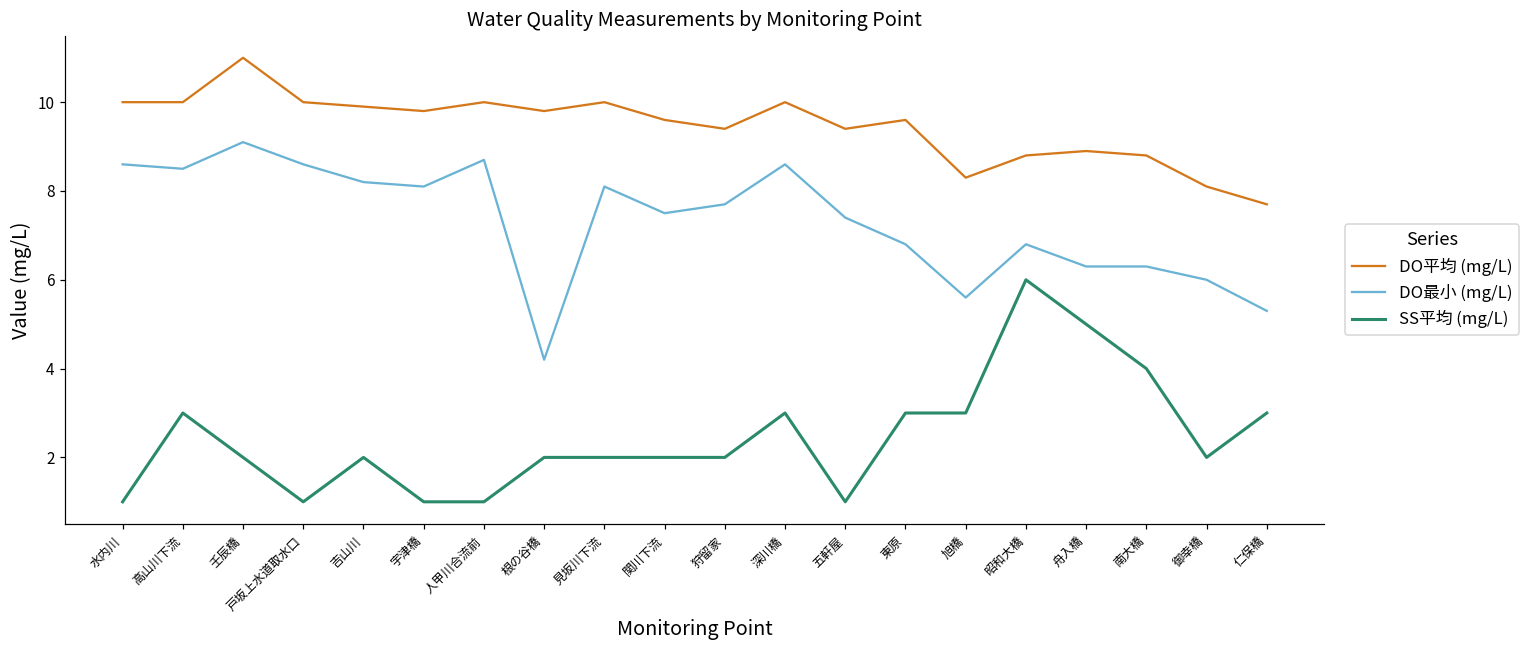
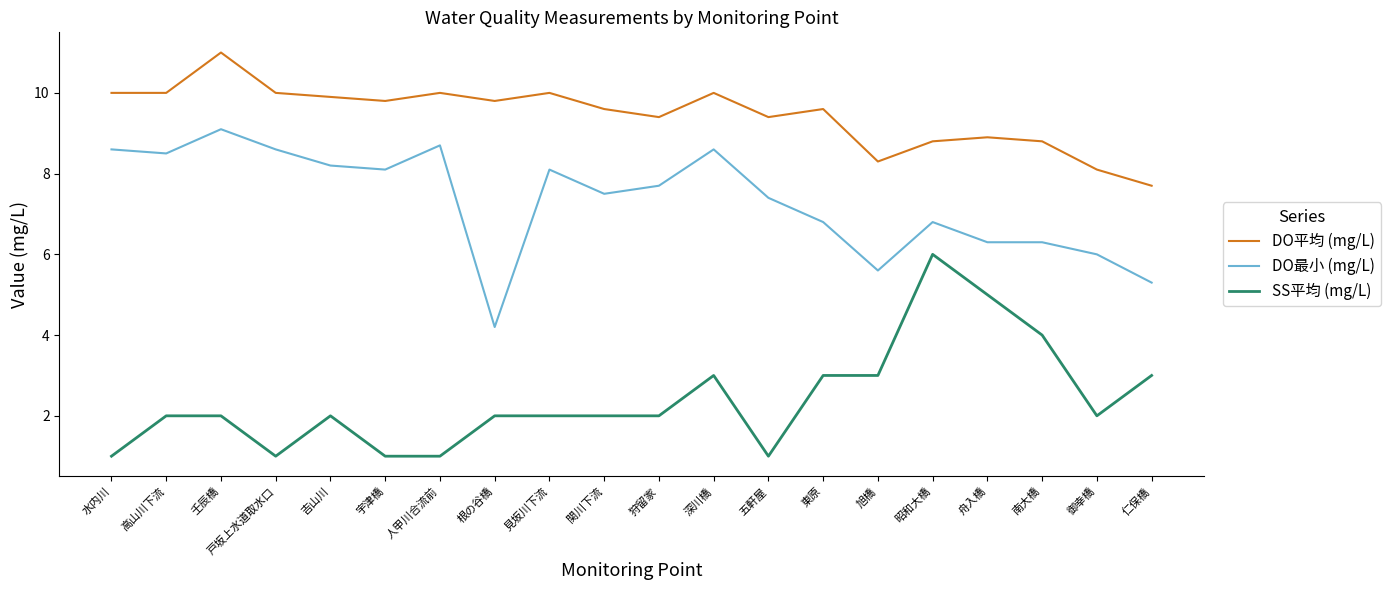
SS平均 (mg/L), 高山川下流: 3 -> 2
